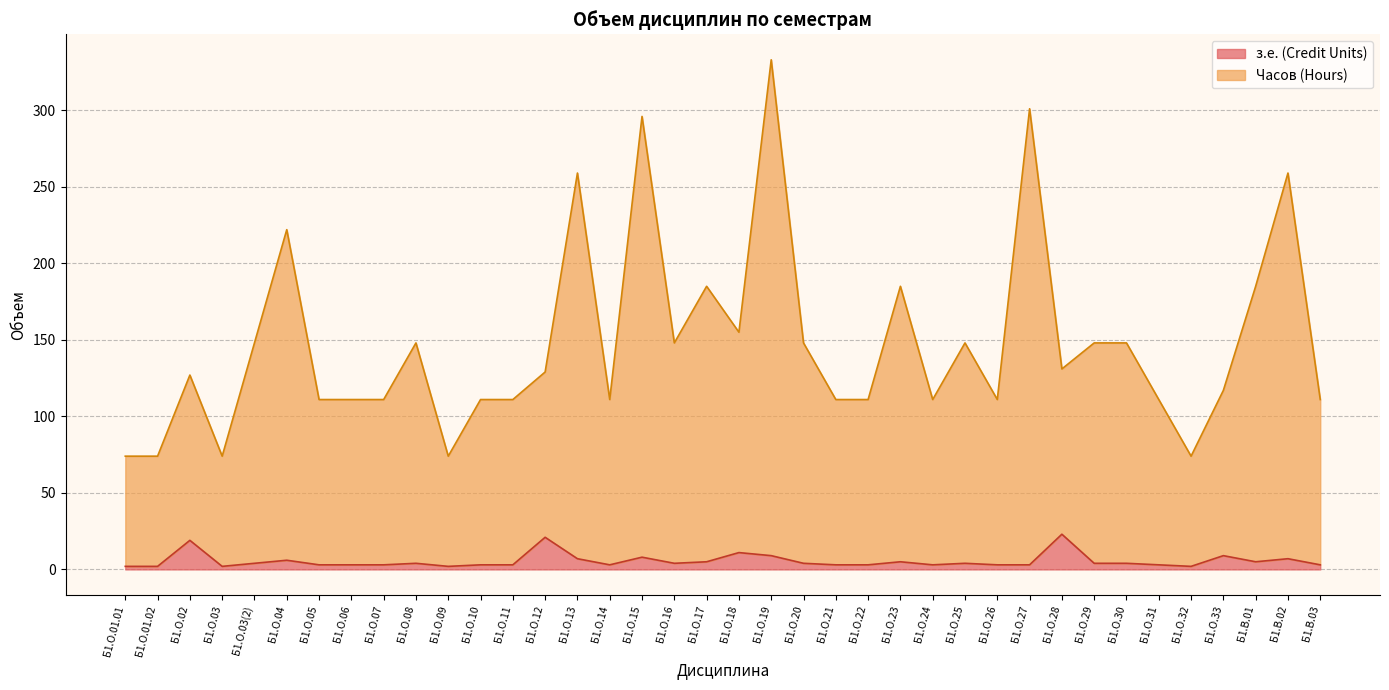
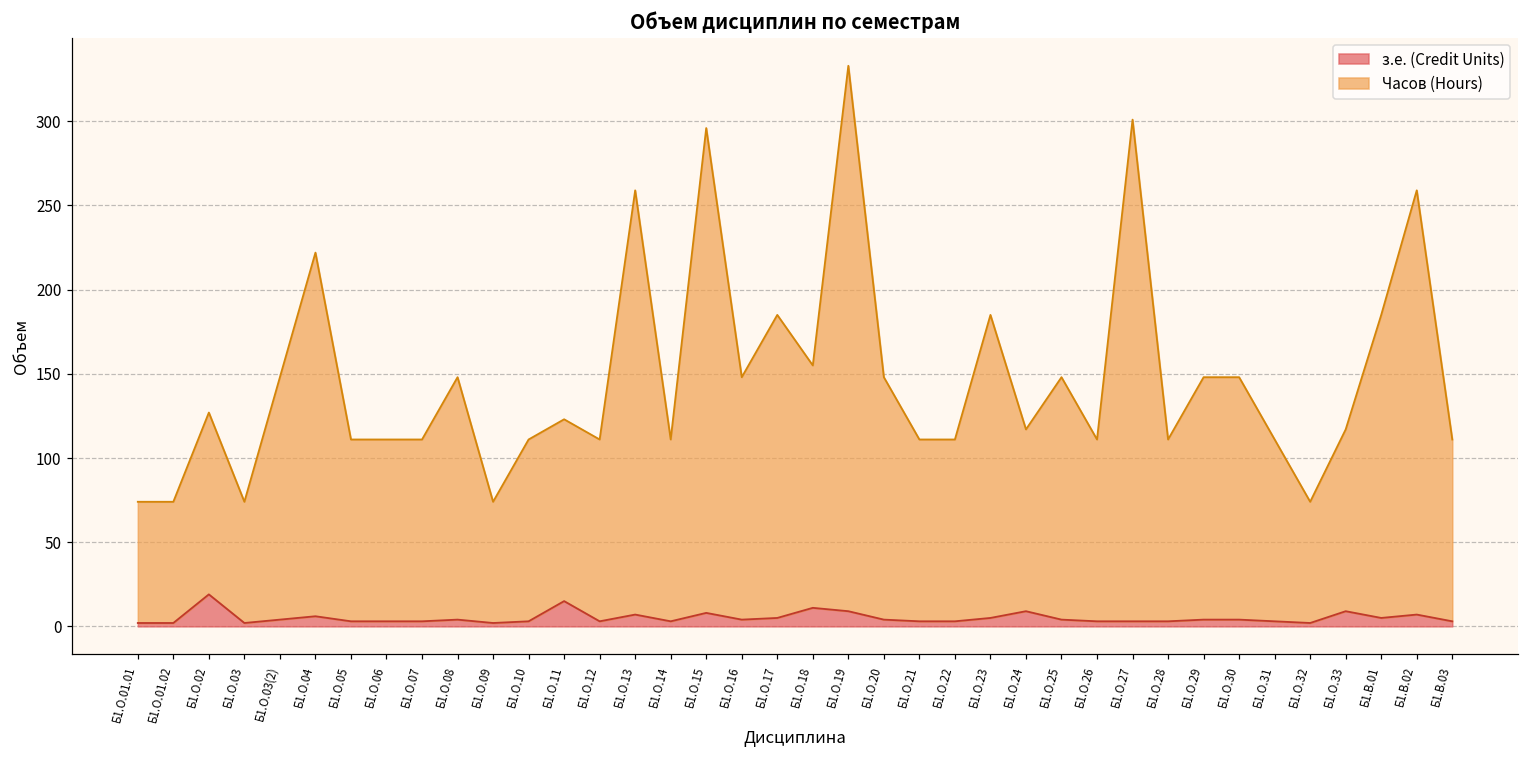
з.е. (Credit Units), Б1.О.11: 3 -> 15
з.е. (Credit Units), Б1.О.12: 21 -> 3
з.е. (Credit Units), Б1.О.24: 3 -> 9
з.е. (Credit Units), Б1.О.28: 23 -> 3
